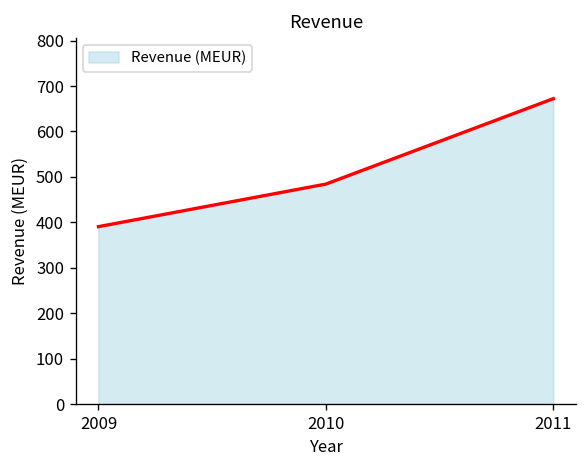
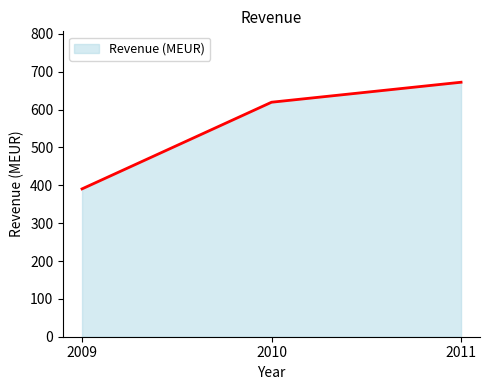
2010: 480 -> 620
